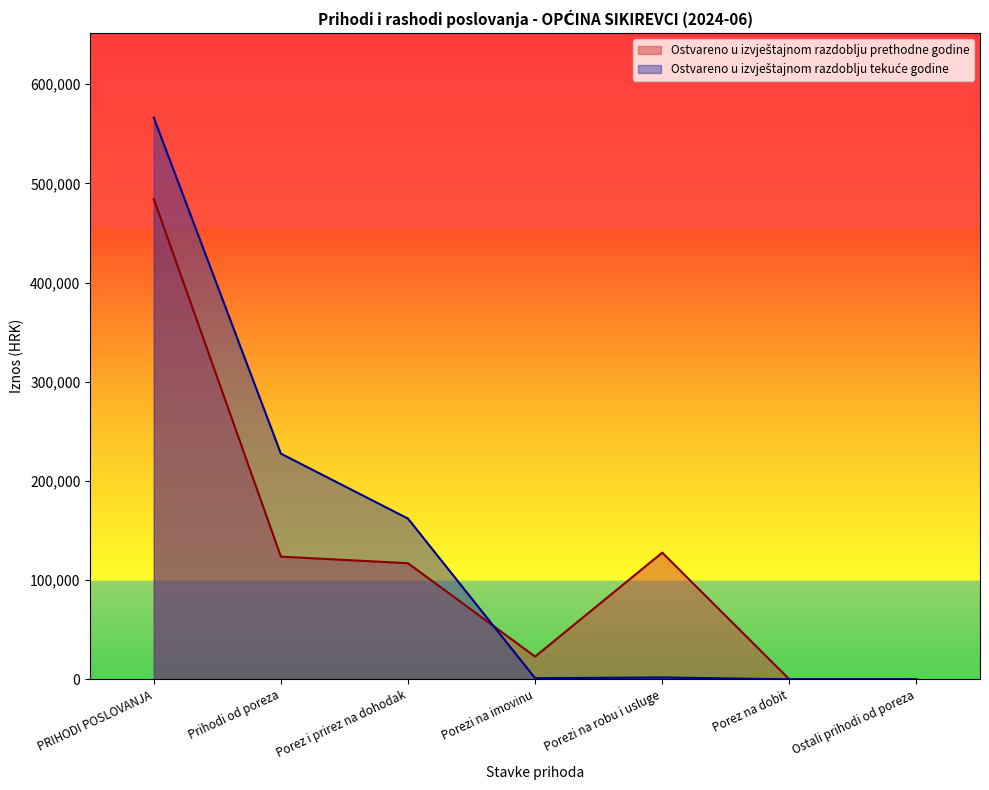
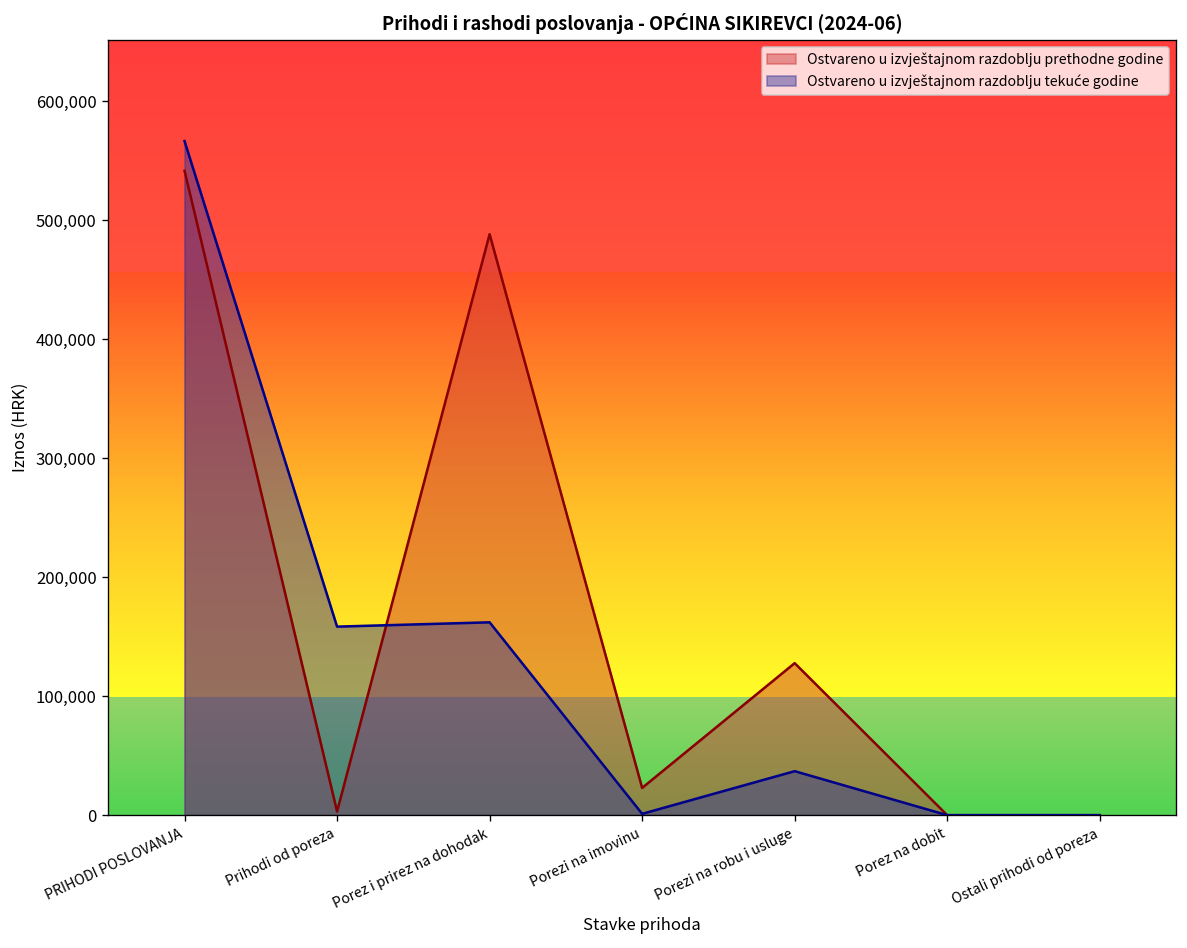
Ostvareno u izvještajnom razdoblju prethodne godine, PRIHODI POSLOVANJA: 480,000 -> 540,000
Ostvareno u izvještajnom razdoblju prethodne godine, Prihodi od poreza: 120,000 -> 0
Ostvareno u izvještajnom razdoblju tekuće godine, Prihodi od poreza: 230,000 -> 160,000
Ostvareno u izvještajnom razdoblju prethodne godine, Porez i prirez na dohodak: 120,000 -> 490,000
Ostvareno u izvještajnom razdoblju tekuće godine, Porezi na robu i usluge: 0 -> 40,000
